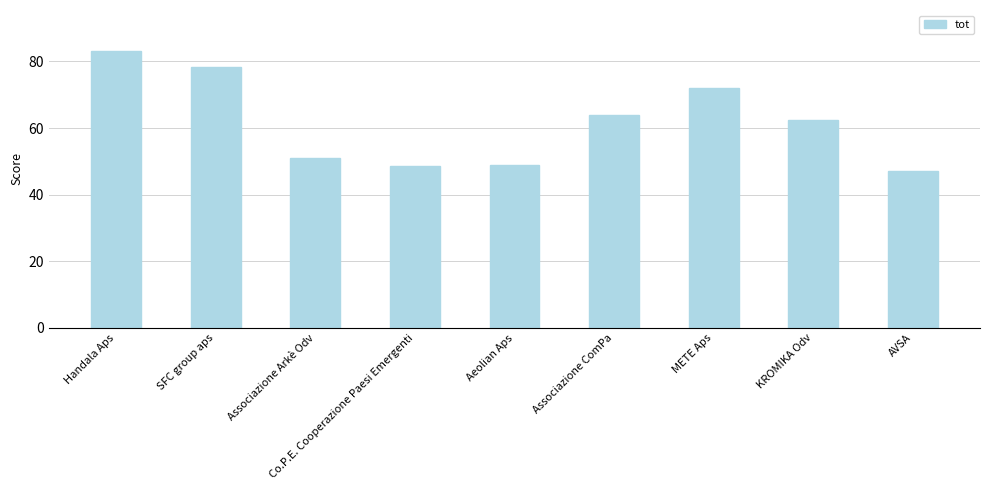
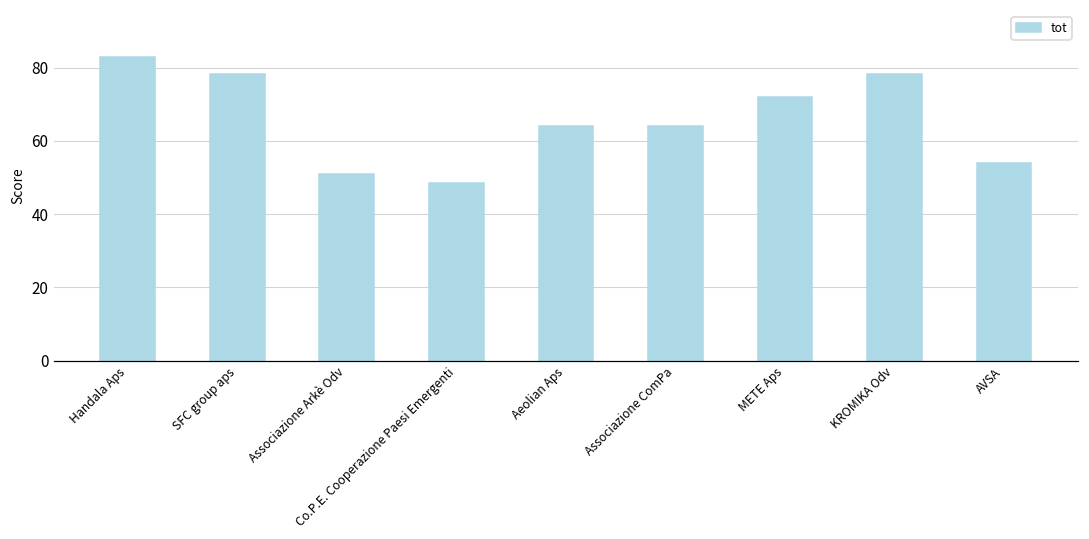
Aeolian Aps: 49 -> 64
KROMIKA Odv: 62 -> 78
AVSA: 47 -> 54
